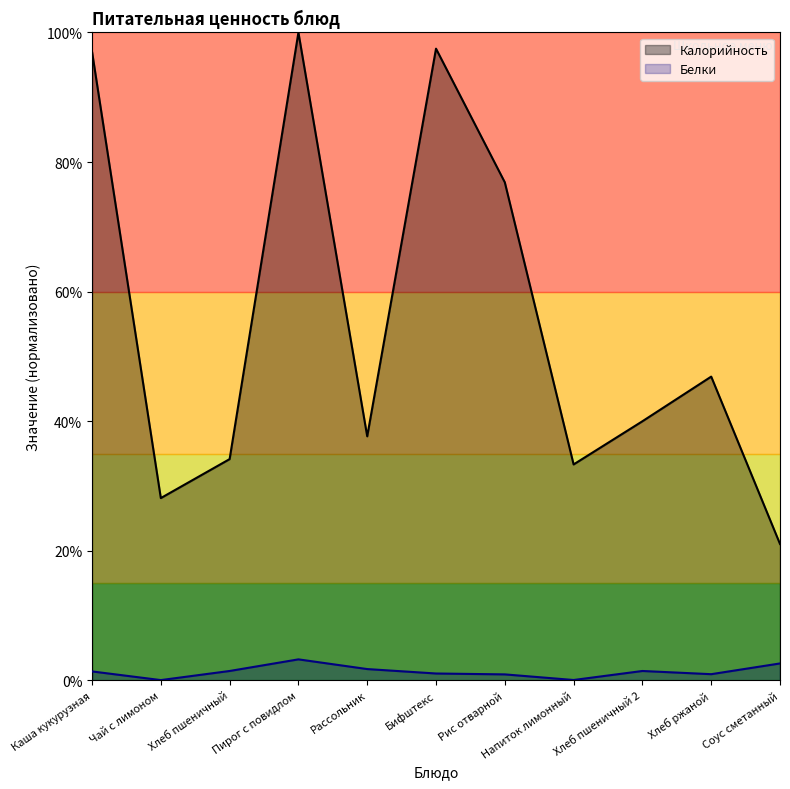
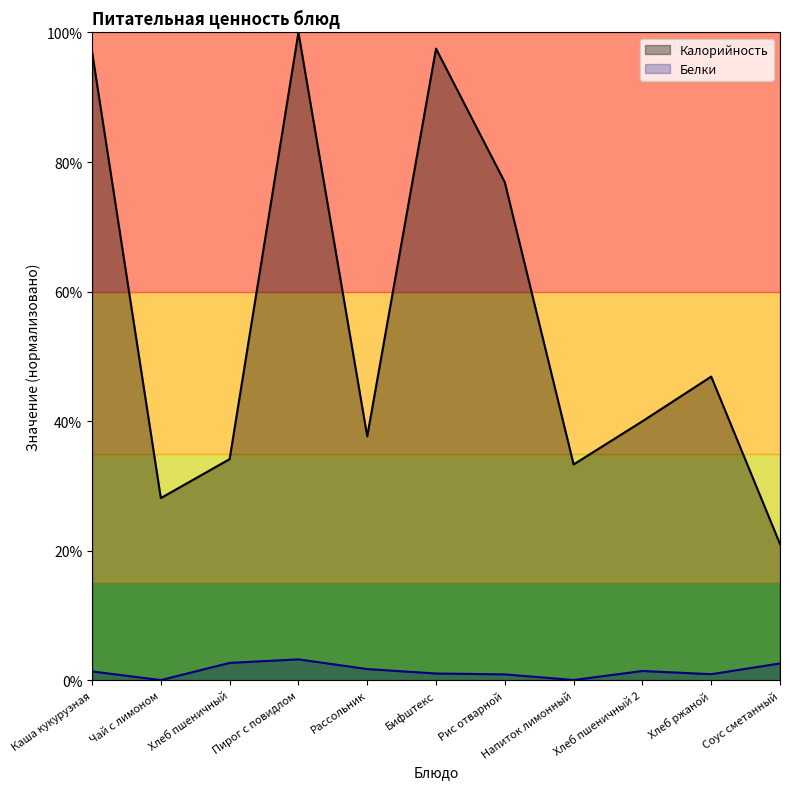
Белки, Хлеб пшеничный: 1% -> 3%
